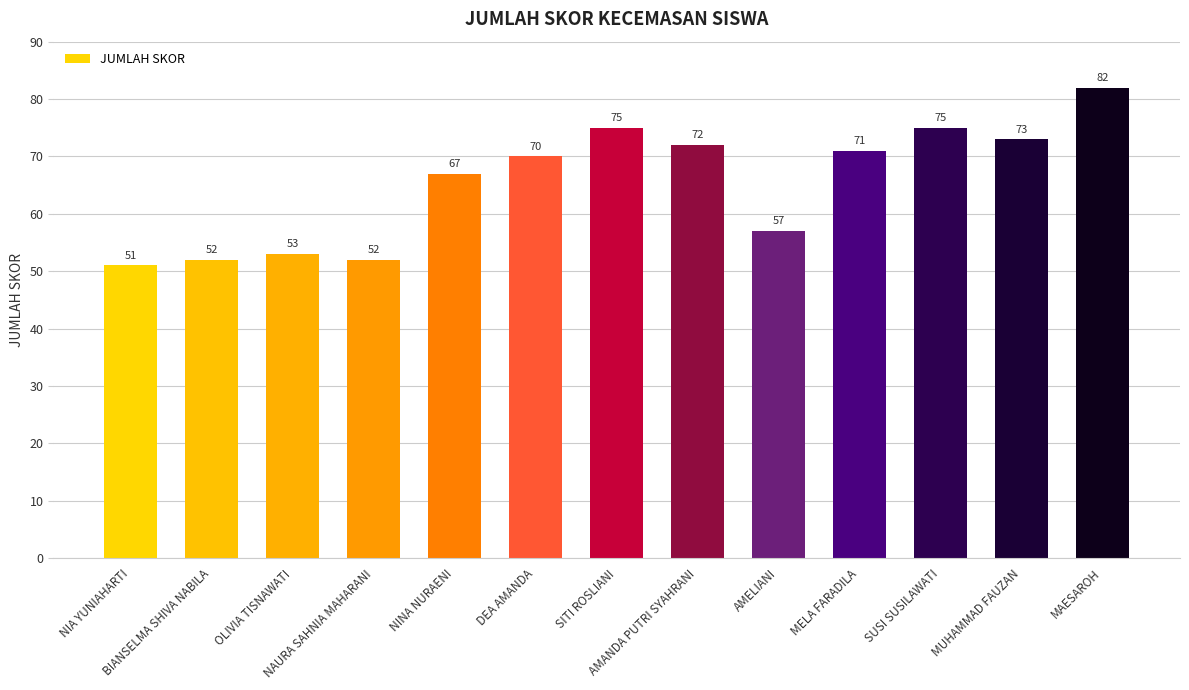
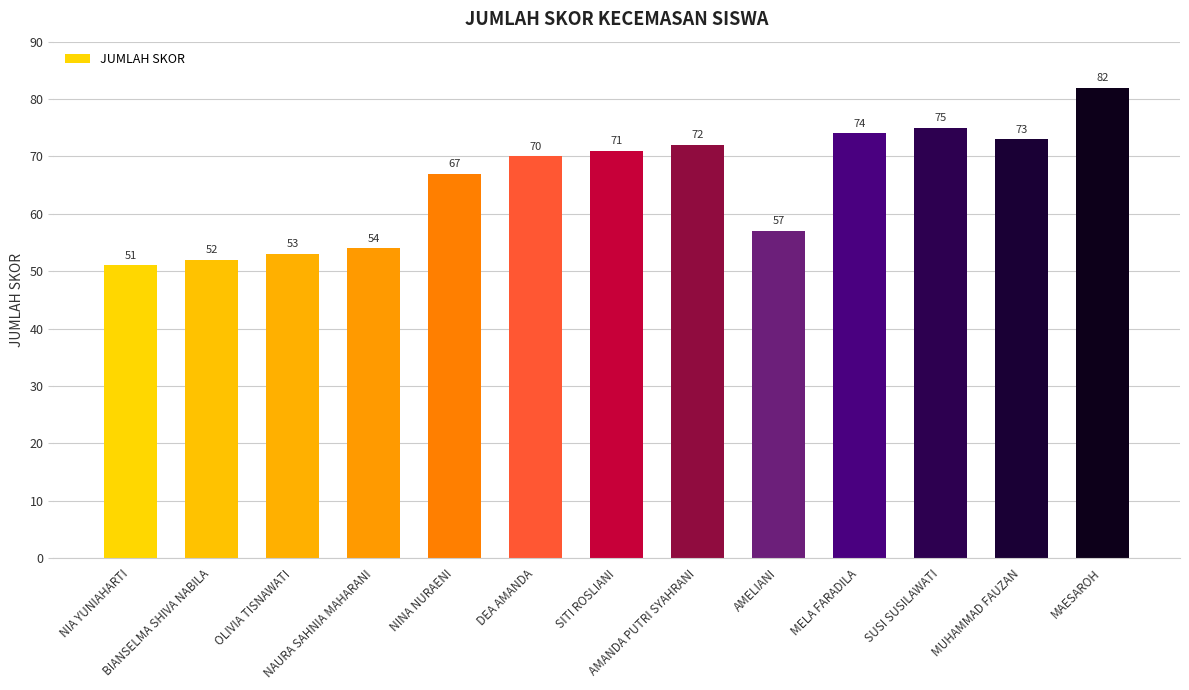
NAURA SAHNIA MAHARANI: 52 -> 54
SITI ROSLIANI: 75 -> 71
MELA FARADILA: 71 -> 74
